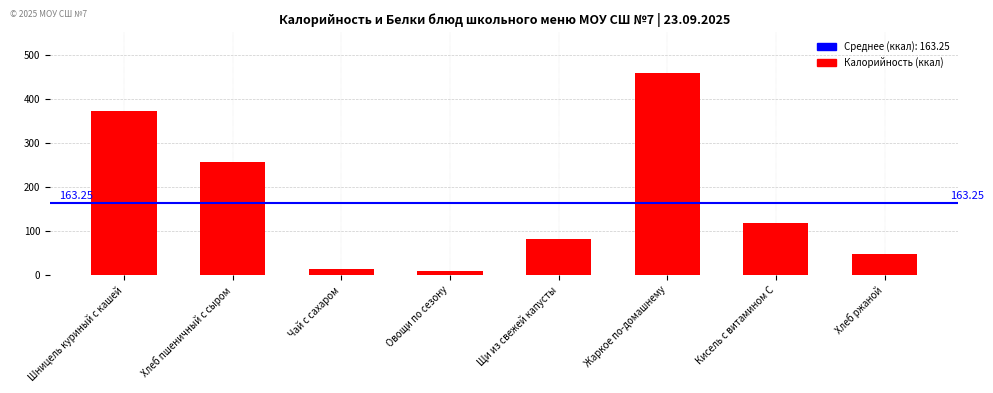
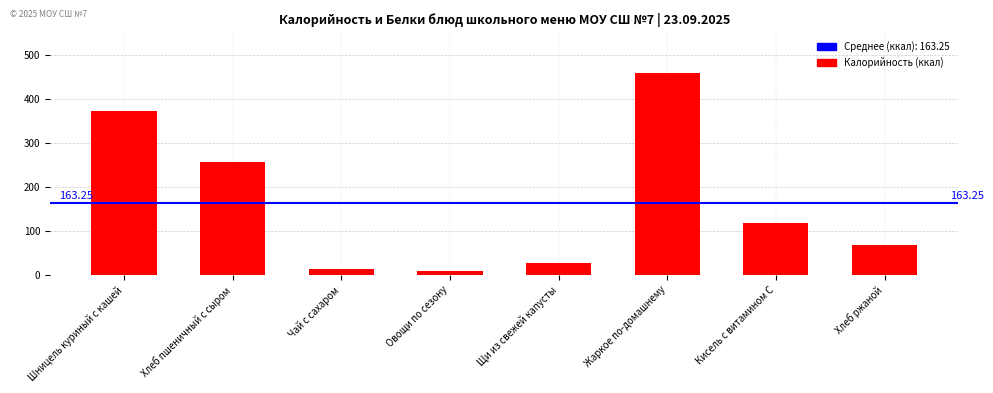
Щи из свежей капусты: 80 -> 30
Хлеб ржаной: 50 -> 70
